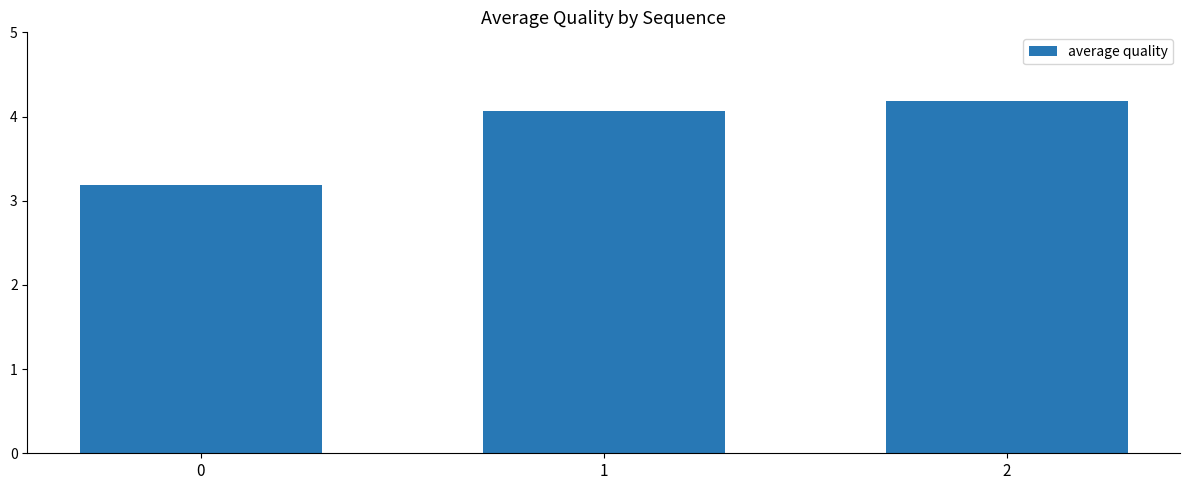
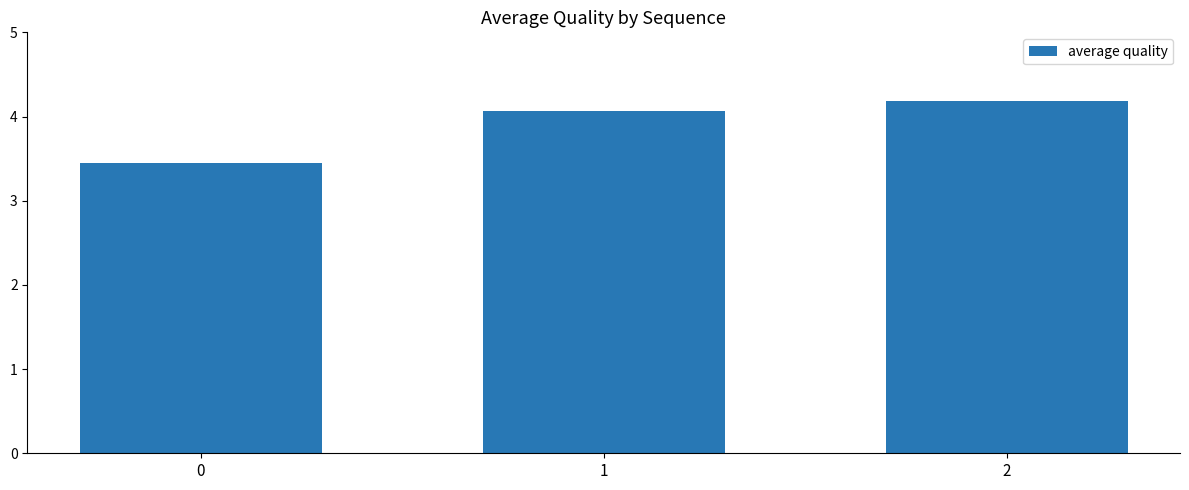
0: 3.2 -> 3.4
